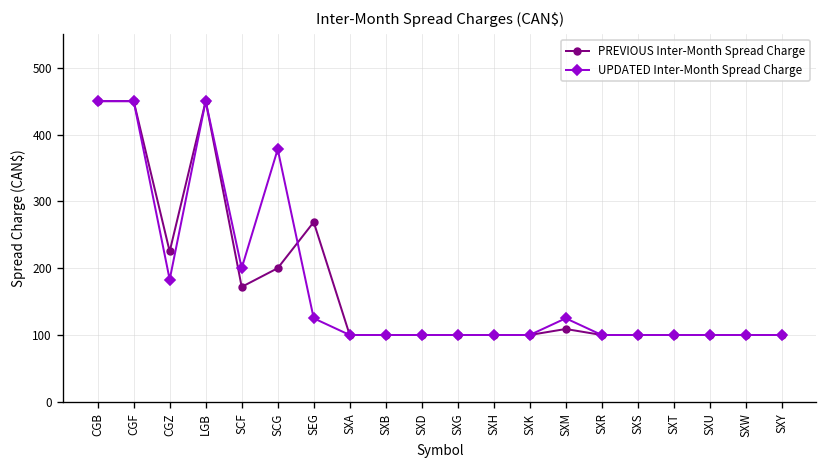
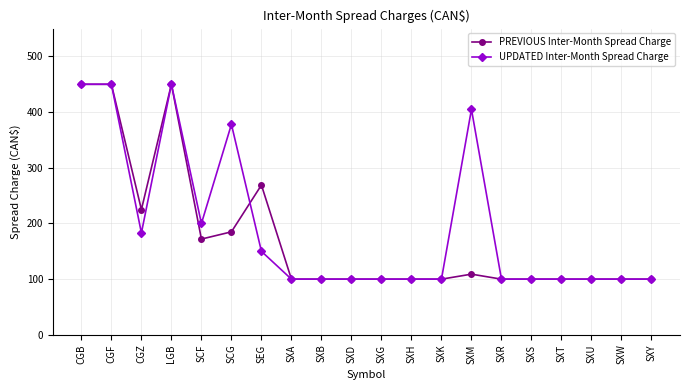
PREVIOUS Inter-Month Spread Charge, SCG: 200 -> 190
UPDATED Inter-Month Spread Charge, SEG: 130 -> 150
UPDATED Inter-Month Spread Charge, SXM: 130 -> 410
